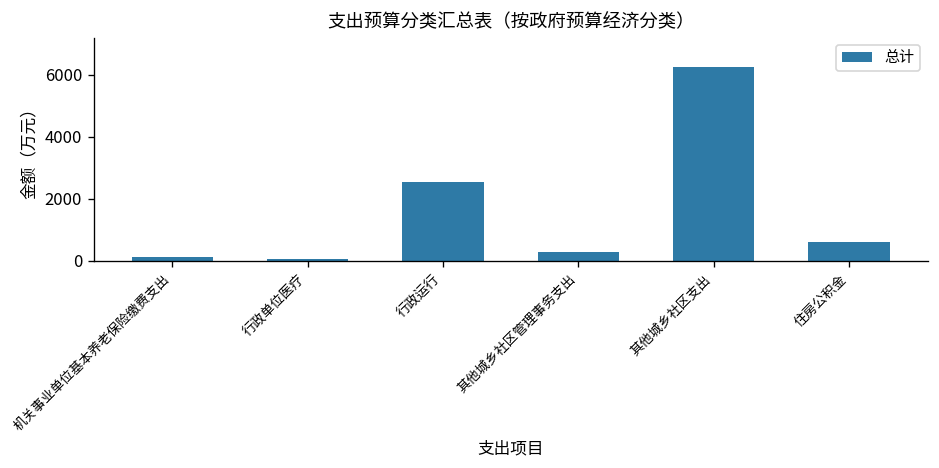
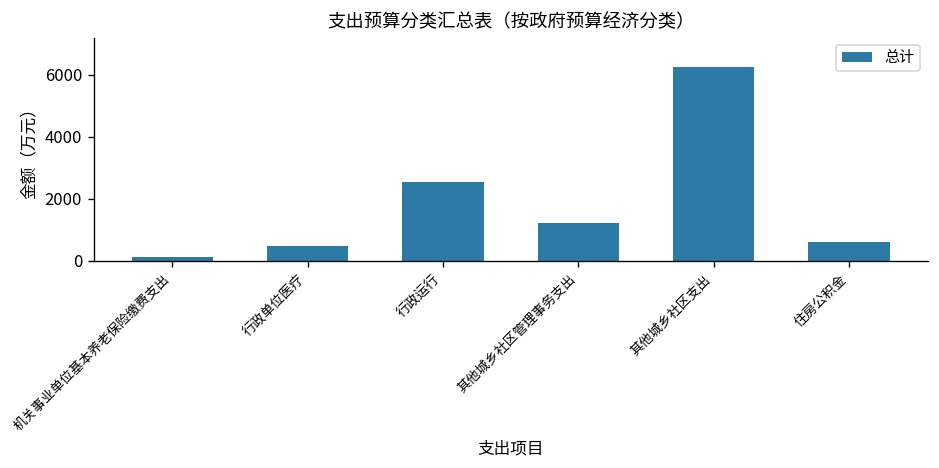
行政单位医疗: 100 -> 500
其他城乡社区管理事务支出: 300 -> 1200
